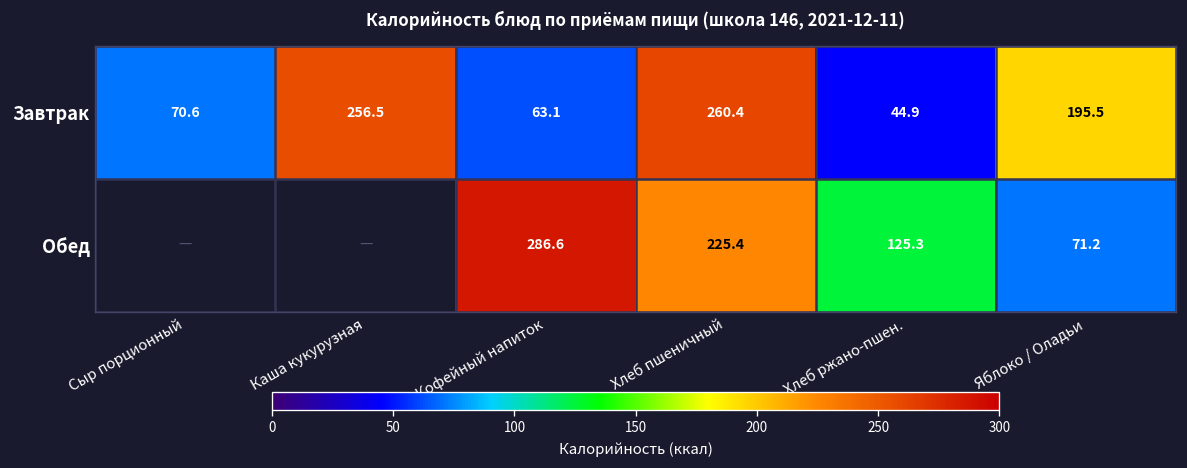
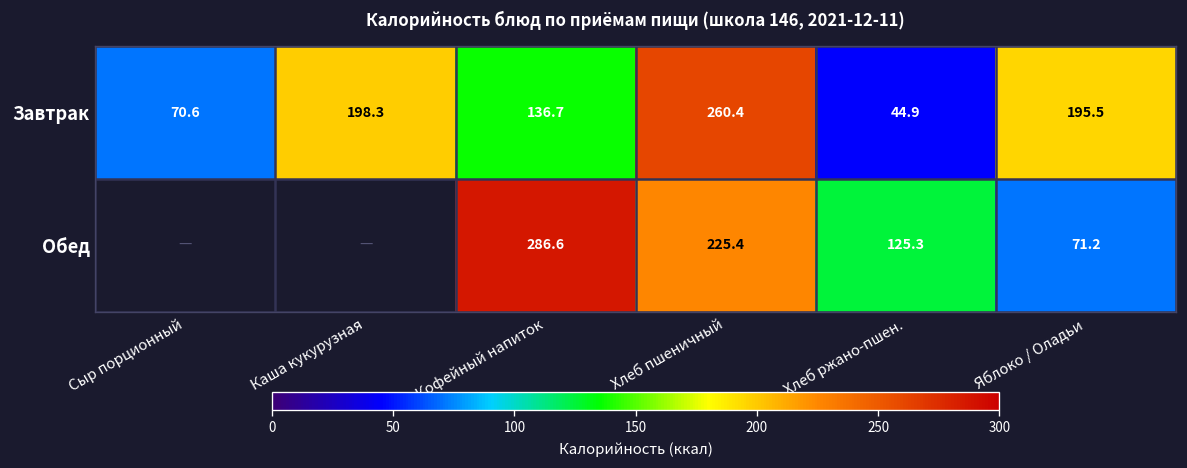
Завтрак, Каша кукурузная: 256.5 -> 198.3
Завтрак, Кофейный напиток: 63.1 -> 136.7
